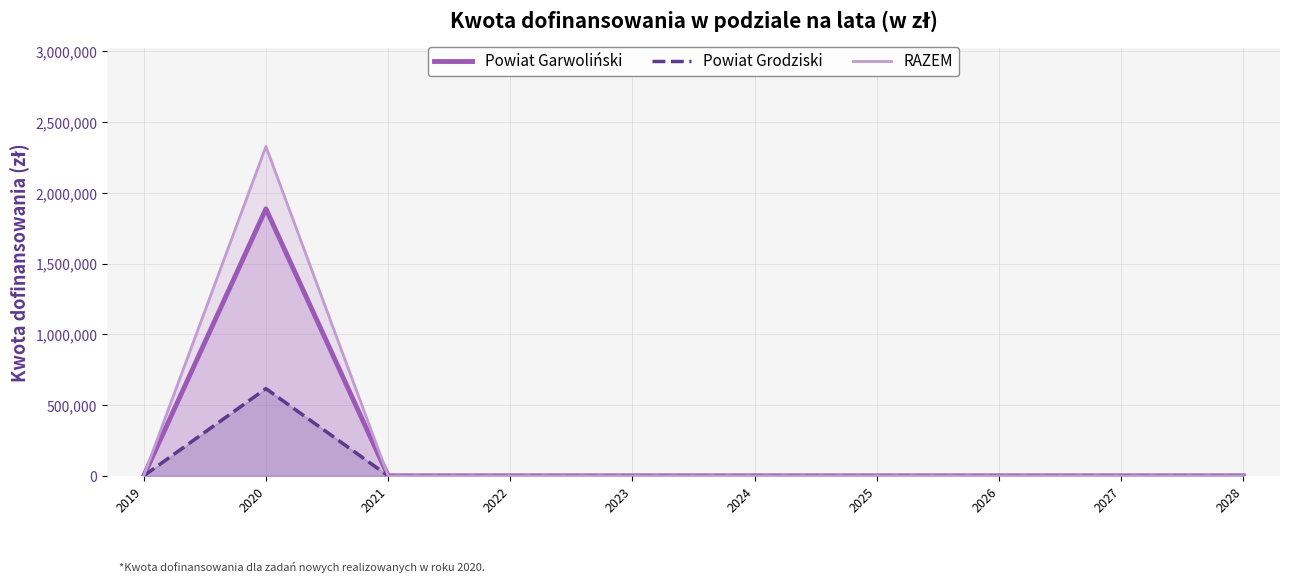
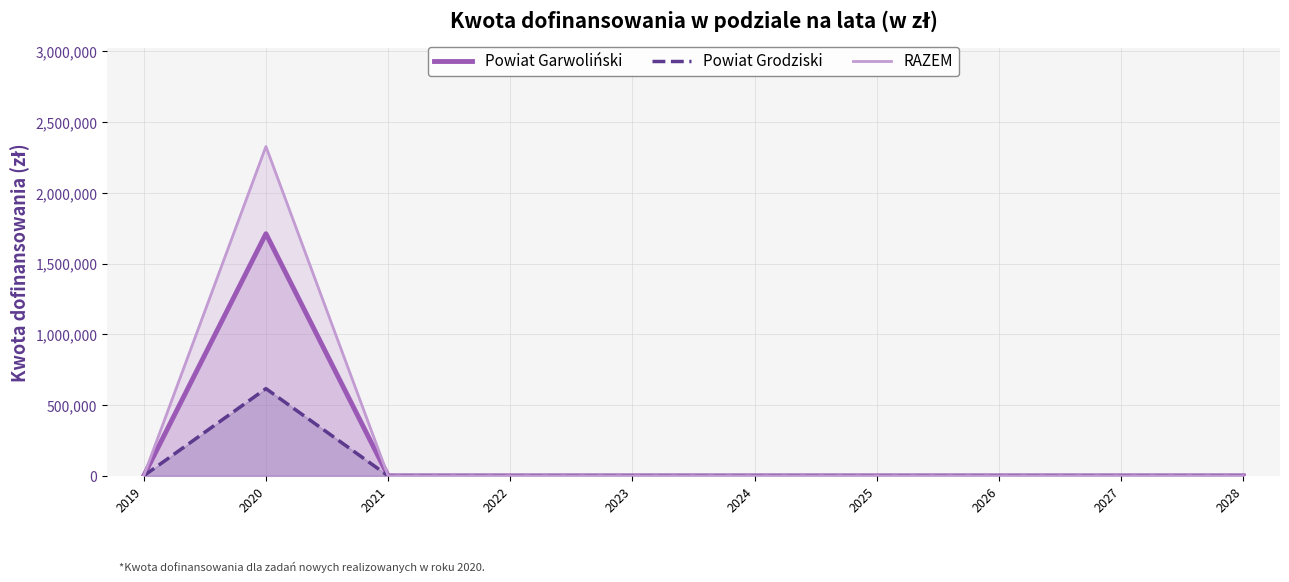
Powiat Garwoliński, 2020: 1,890,000 -> 1,710,000
